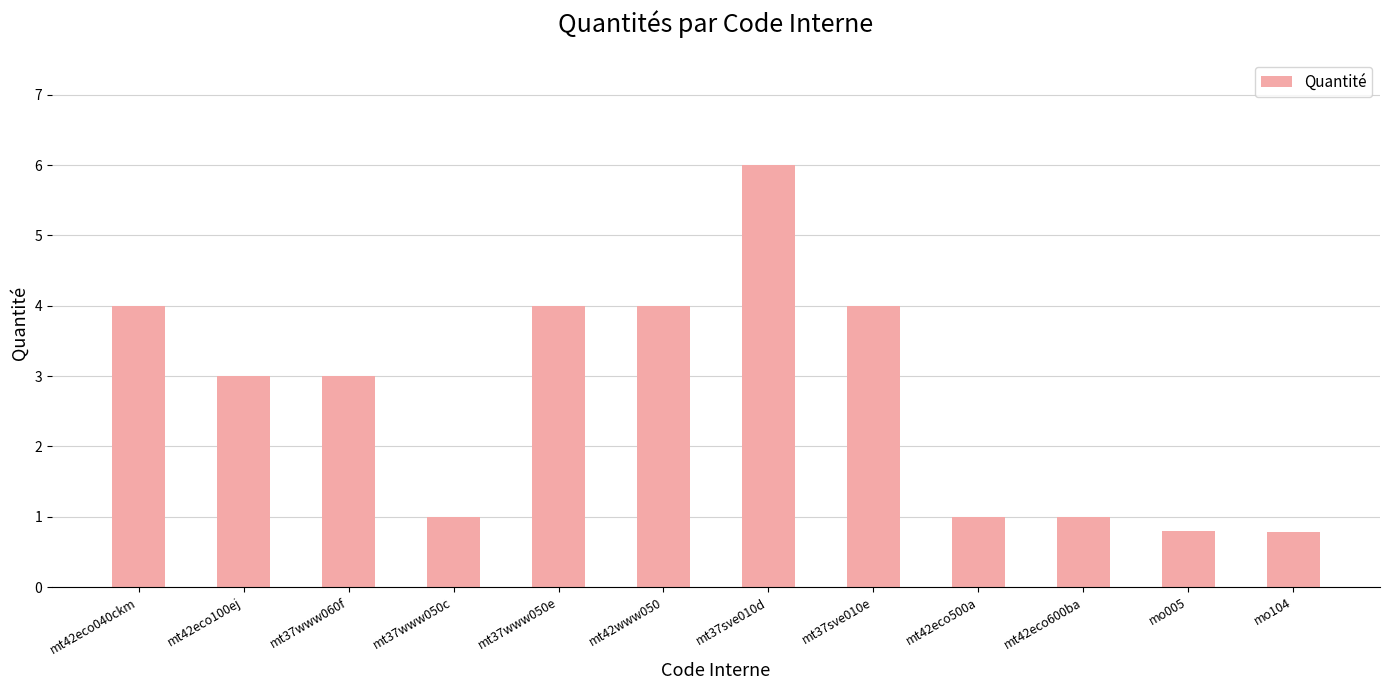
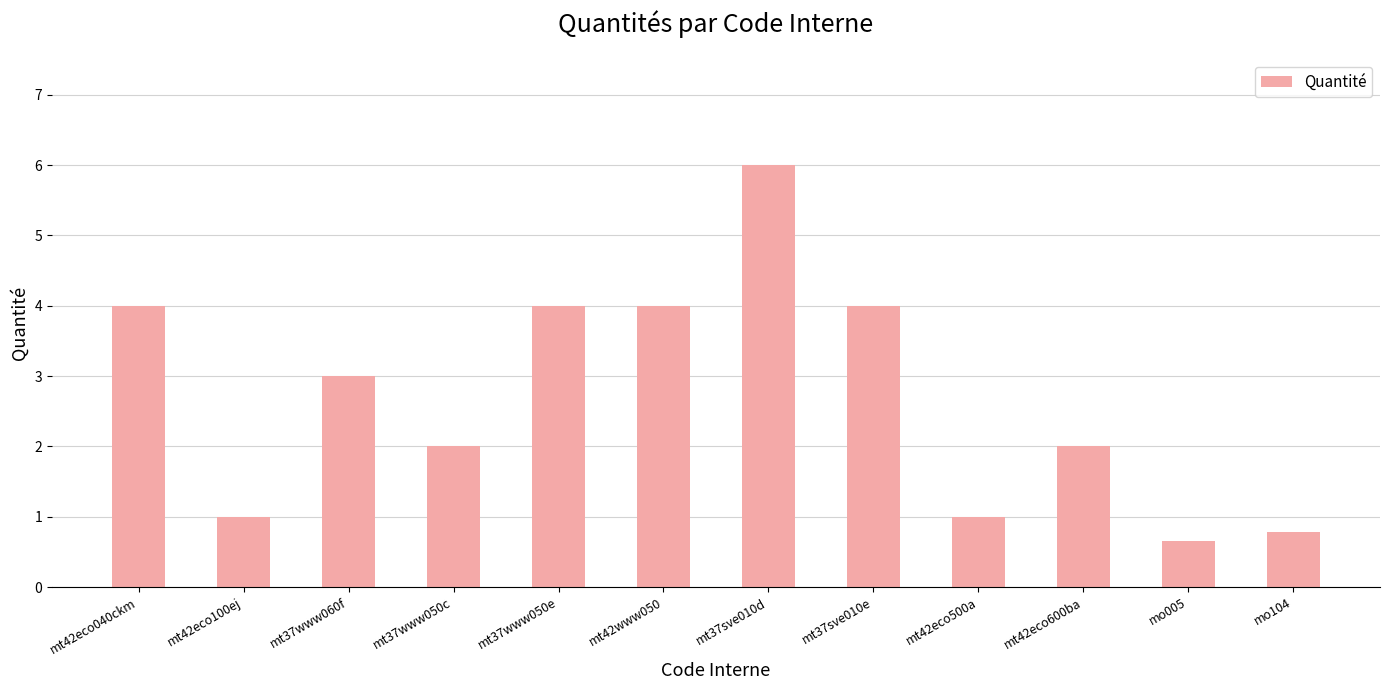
mt42eco100ej: 3 -> 1
mt37www050c: 1 -> 2
mt42eco600ba: 1 -> 2
mo005: 0.8 -> 0.7
